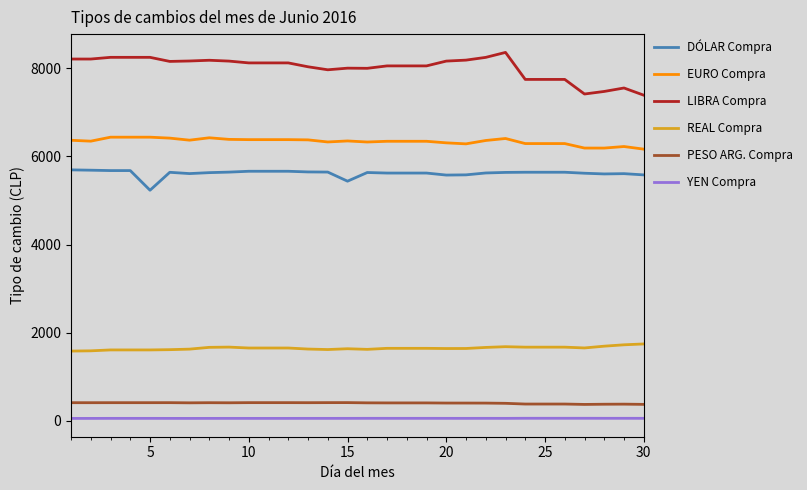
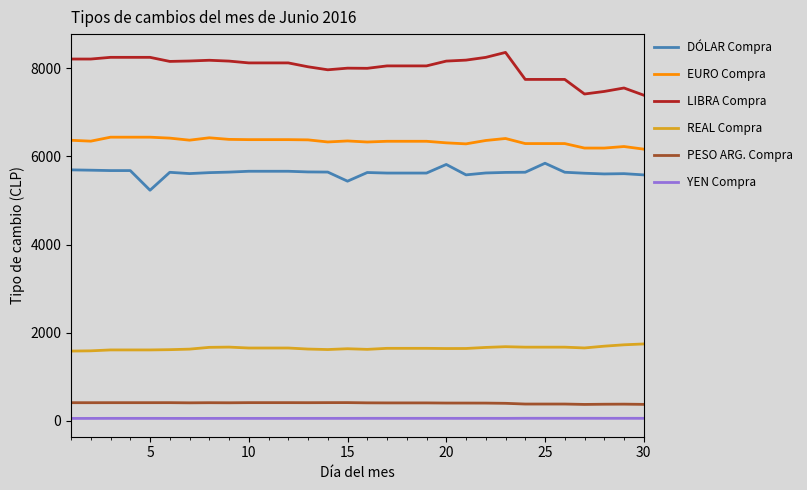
DÓLAR Compra, 20: 5600 -> 5800
DÓLAR Compra, 25: 5600 -> 5800
